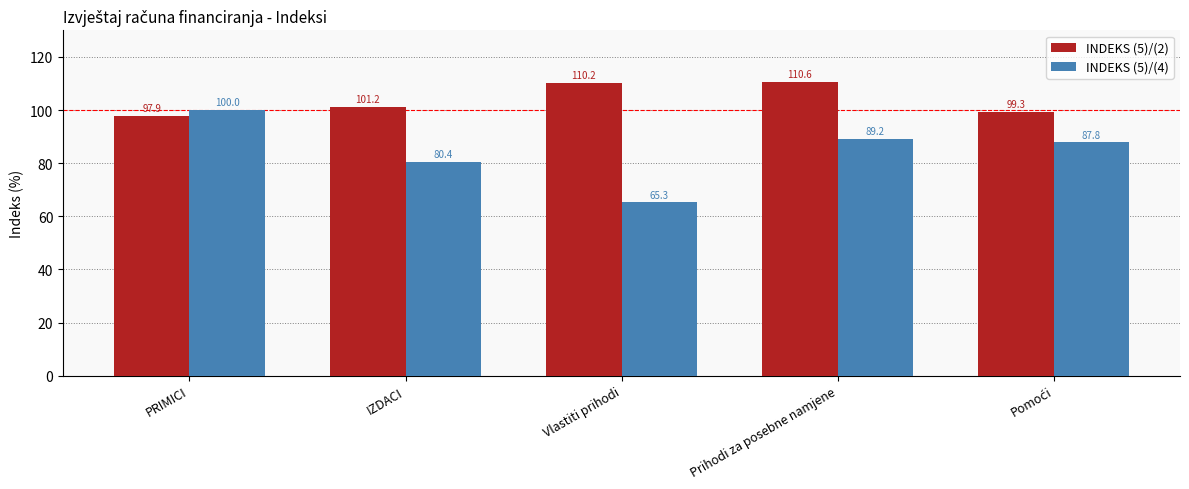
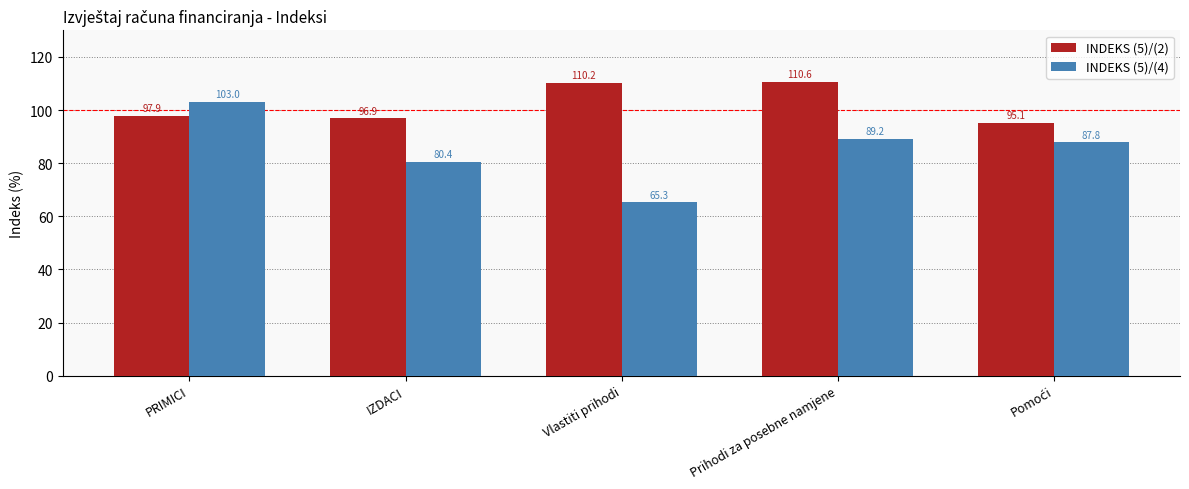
INDEKS (5)/(4), PRIMICI: 100.0 -> 103.0
INDEKS (5)/(2), IZDACI: 101.2 -> 96.9
INDEKS (5)/(2), Pomoći: 99.3 -> 95.1
